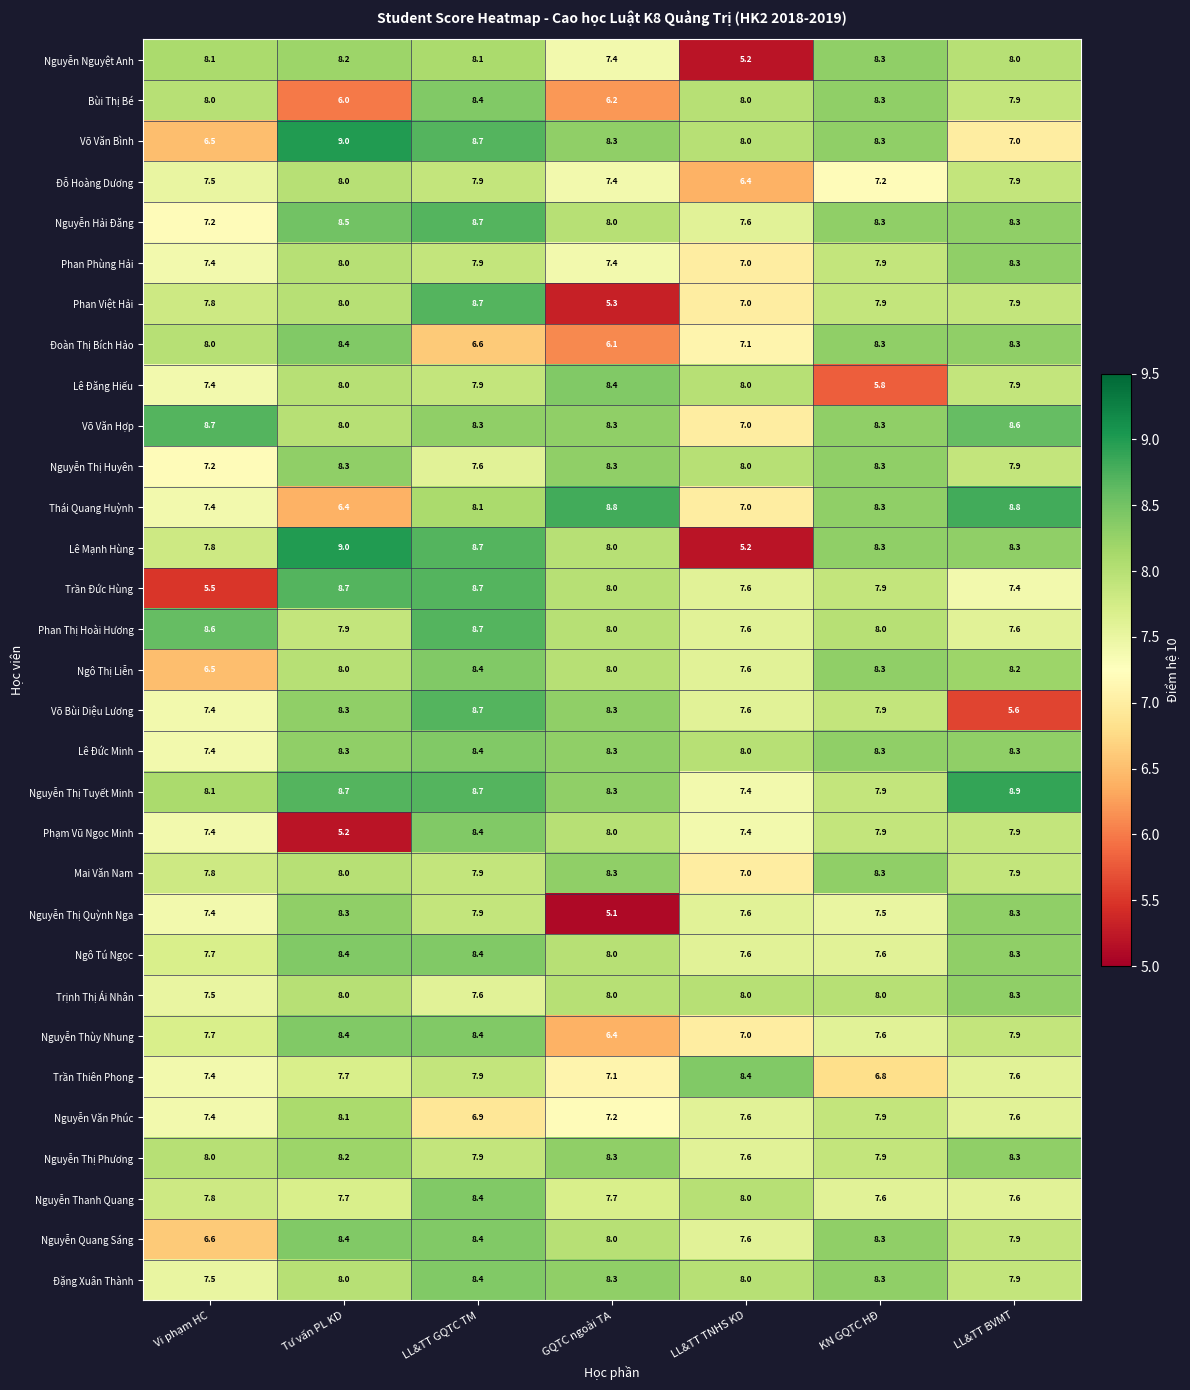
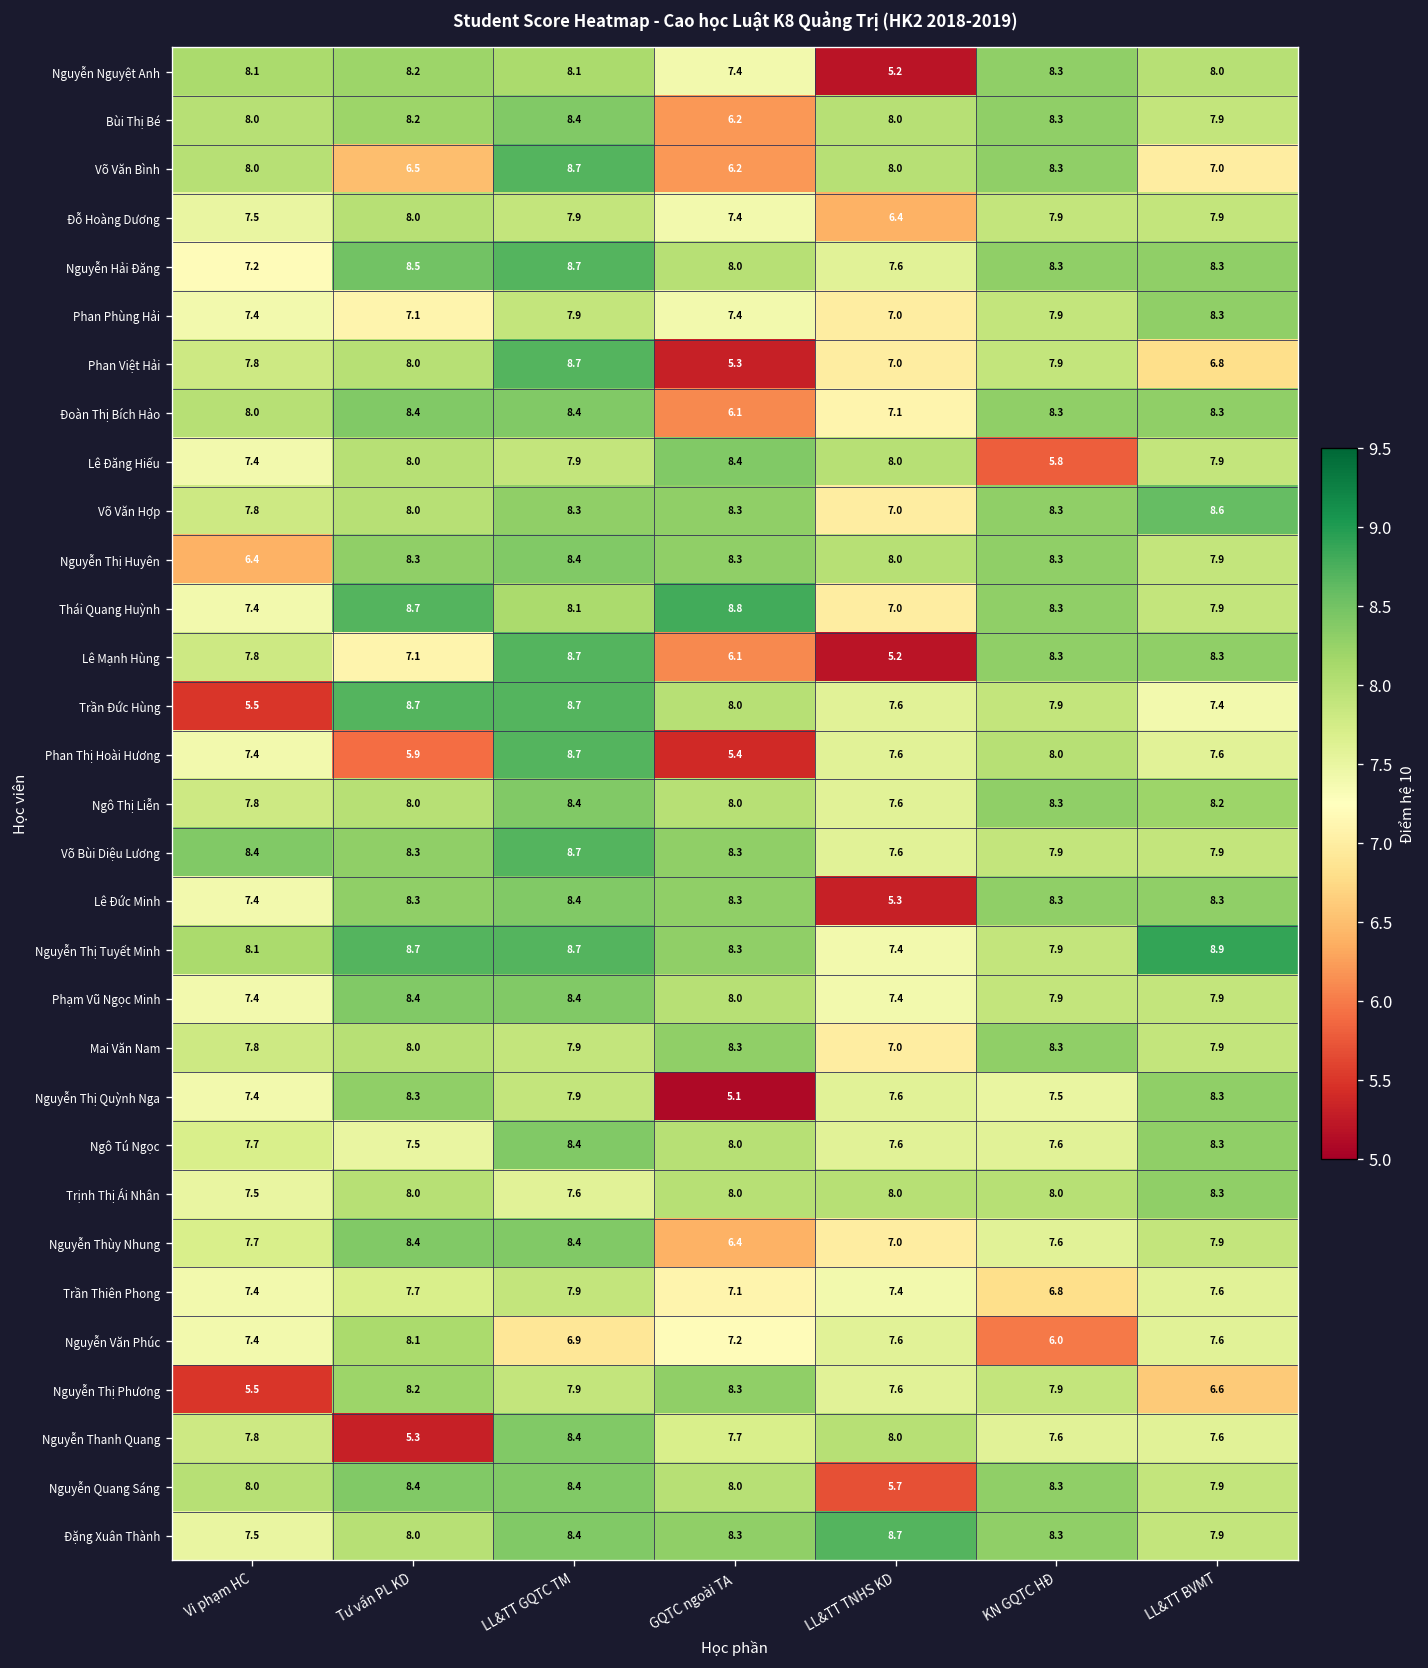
Bùi Thị Bé, Tư vấn PL KD: 6.0 -> 8.2
Võ Văn Bình, Vi phạm HC: 6.5 -> 8.0
Võ Văn Bình, Tư vấn PL KD: 9.0 -> 6.5
Võ Văn Bình, GQTC ngoài TA: 8.3 -> 6.2
Đỗ Hoàng Dương, KN GQTC HĐ: 7.2 -> 7.9
Phan Phùng Hải, Tư vấn PL KD: 8.0 -> 7.1
Phan Việt Hải, LL&TT BVMT: 7.9 -> 6.8
Đoàn Thị Bích Hảo, LL&TT GQTC TM: 6.6 -> 8.4
Võ Văn Hợp, Vi phạm HC: 8.7 -> 7.8
Nguyễn Thị Huyên, Vi phạm HC: 7.2 -> 6.4
Nguyễn Thị Huyên, LL&TT GQTC TM: 7.6 -> 8.4
Thái Quang Huỳnh, Tư vấn PL KD: 6.4 -> 8.7
Thái Quang Huỳnh, LL&TT BVMT: 8.8 -> 7.9
Lê Mạnh Hùng, Tư vấn PL KD: 9.0 -> 7.1
Lê Mạnh Hùng, GQTC ngoài TA: 8.0 -> 6.1
Phan Thị Hoài Hương, Vi phạm HC: 8.6 -> 7.4
Phan Thị Hoài Hương, Tư vấn PL KD: 7.9 -> 5.9
Phan Thị Hoài Hương, GQTC ngoài TA: 8.0 -> 5.4
Ngô Thị Liễn, Vi phạm HC: 6.5 -> 7.8
Võ Bùi Diệu Lương, Vi phạm HC: 7.4 -> 8.4
Võ Bùi Diệu Lương, LL&TT BVMT: 5.6 -> 7.9
Lê Đức Minh, LL&TT TNHS KD: 8.0 -> 5.3
Phạm Vũ Ngọc Minh, Tư vấn PL KD: 5.2 -> 8.4
Ngô Tú Ngọc, Tư vấn PL KD: 8.4 -> 7.5
Trần Thiên Phong, LL&TT TNHS KD: 8.4 -> 7.4
Nguyễn Văn Phúc, KN GQTC HĐ: 7.9 -> 6.0
Nguyễn Thị Phương, Vi phạm HC: 8.0 -> 5.5
Nguyễn Thị Phương, LL&TT BVMT: 8.3 -> 6.6
Nguyễn Thanh Quang, Tư vấn PL KD: 7.7 -> 5.3
Nguyễn Quang Sáng, Vi phạm HC: 6.6 -> 8.0
Nguyễn Quang Sáng, LL&TT TNHS KD: 7.6 -> 5.7
Đặng Xuân Thành, LL&TT TNHS KD: 8.0 -> 8.7
